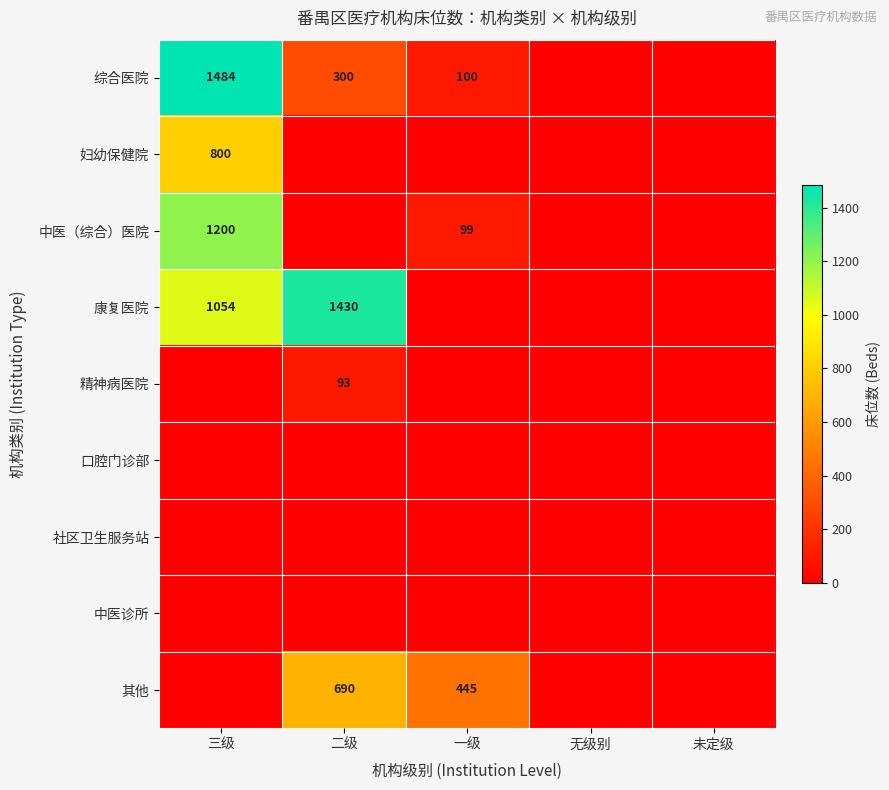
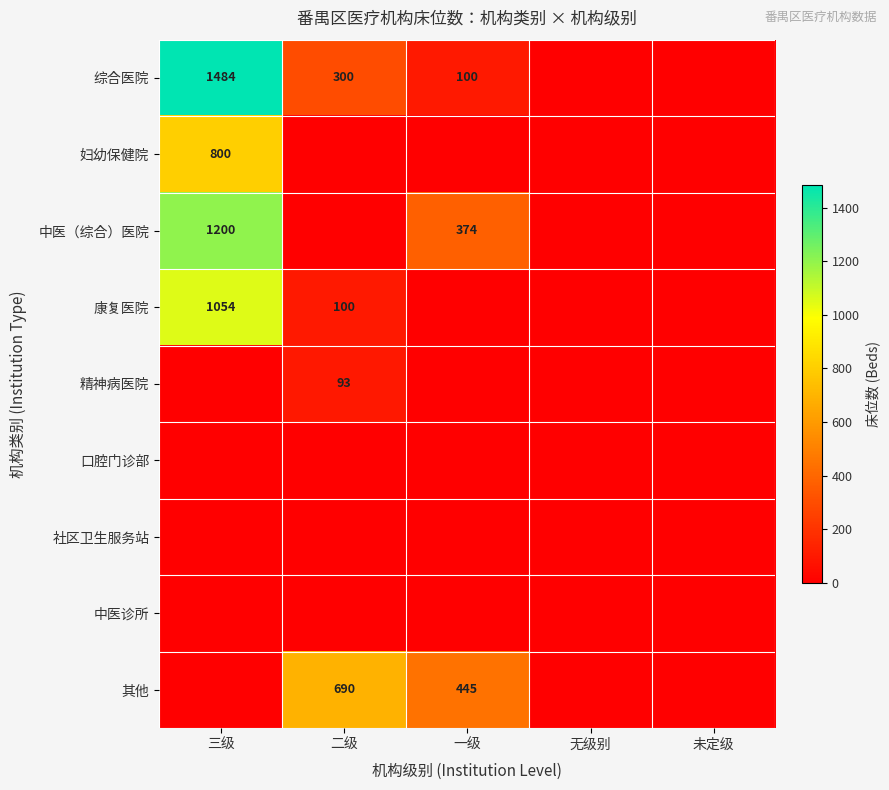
中医（综合）医院, 一级: 99 -> 374
康复医院, 二级: 1430 -> 100
